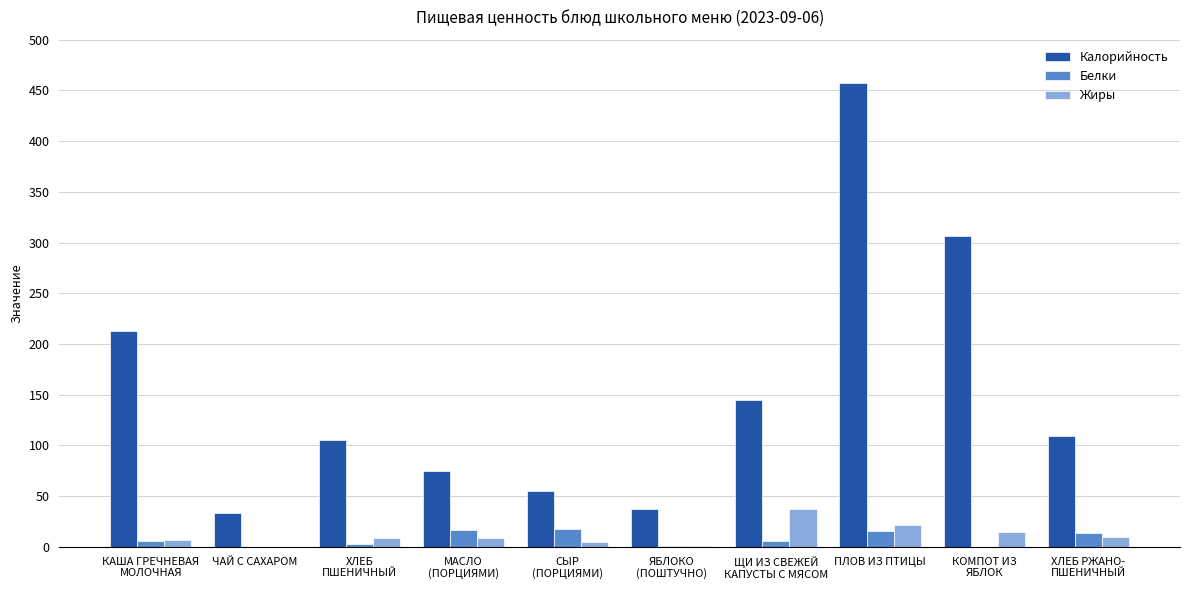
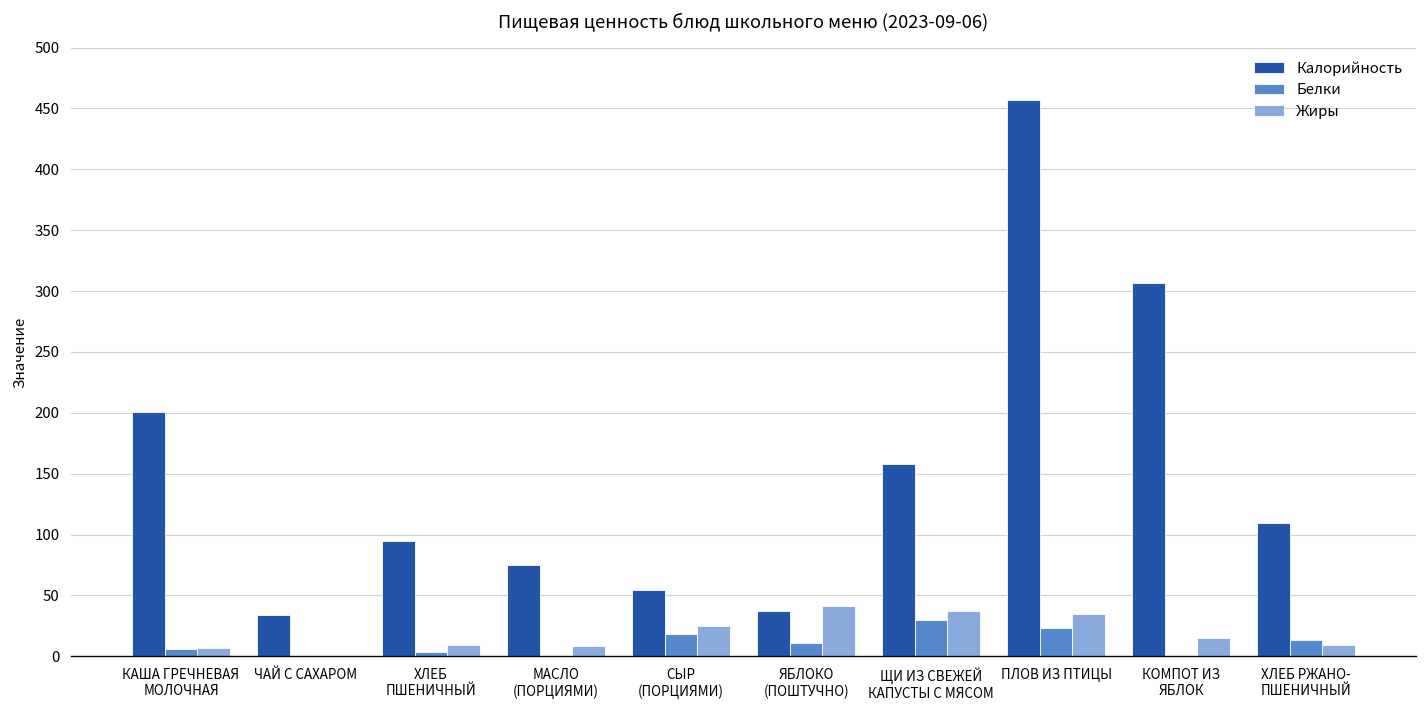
Калорийность, КАША ГРЕЧНЕВАЯ МОЛОЧНАЯ: 213 -> 201
Калорийность, ХЛЕБ ПШЕНИЧНЫЙ: 105 -> 95
Белки, МАСЛО (ПОРЦИЯМИ): 17 -> 0
Жиры, СЫР (ПОРЦИЯМИ): 4 -> 25
Белки, ЯБЛОКО (ПОШТУЧНО): 0 -> 11
Жиры, ЯБЛОКО (ПОШТУЧНО): 0 -> 41
Калорийность, ЩИ ИЗ СВЕЖЕЙ КАПУСТЫ С МЯСОМ: 145 -> 158
Белки, ЩИ ИЗ СВЕЖЕЙ КАПУСТЫ С МЯСОМ: 6 -> 30
Белки, ПЛОВ ИЗ ПТИЦЫ: 16 -> 24
Жиры, ПЛОВ ИЗ ПТИЦЫ: 22 -> 35
